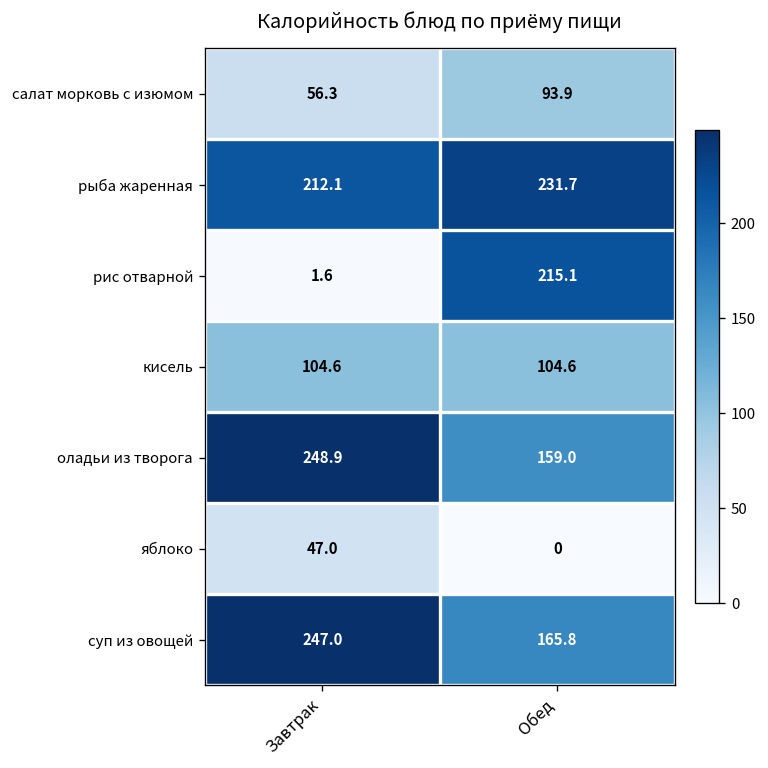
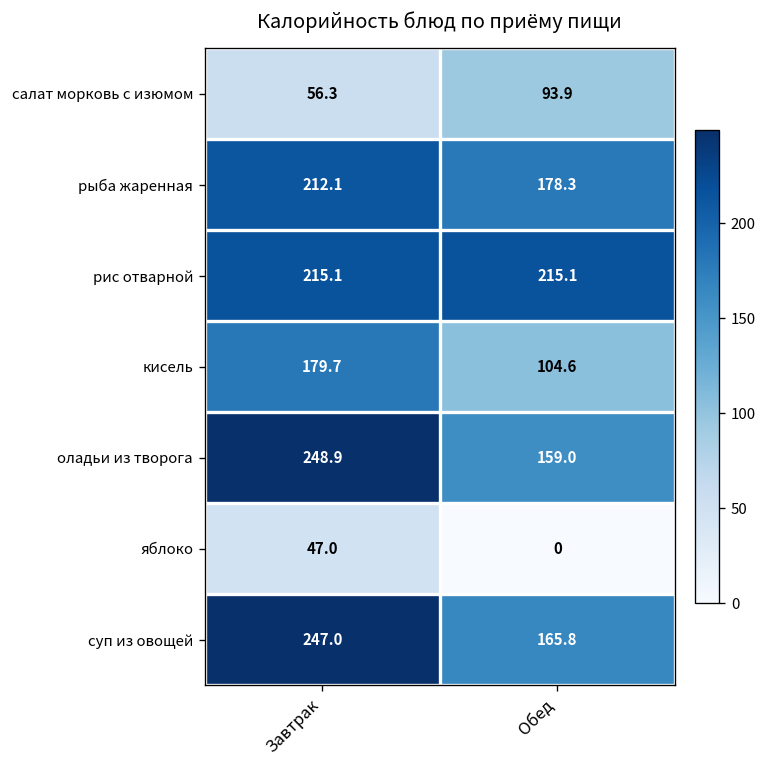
рыба жаренная, Обед: 231.7 -> 178.3
рис отварной, Завтрак: 1.6 -> 215.1
кисель, Завтрак: 104.6 -> 179.7
